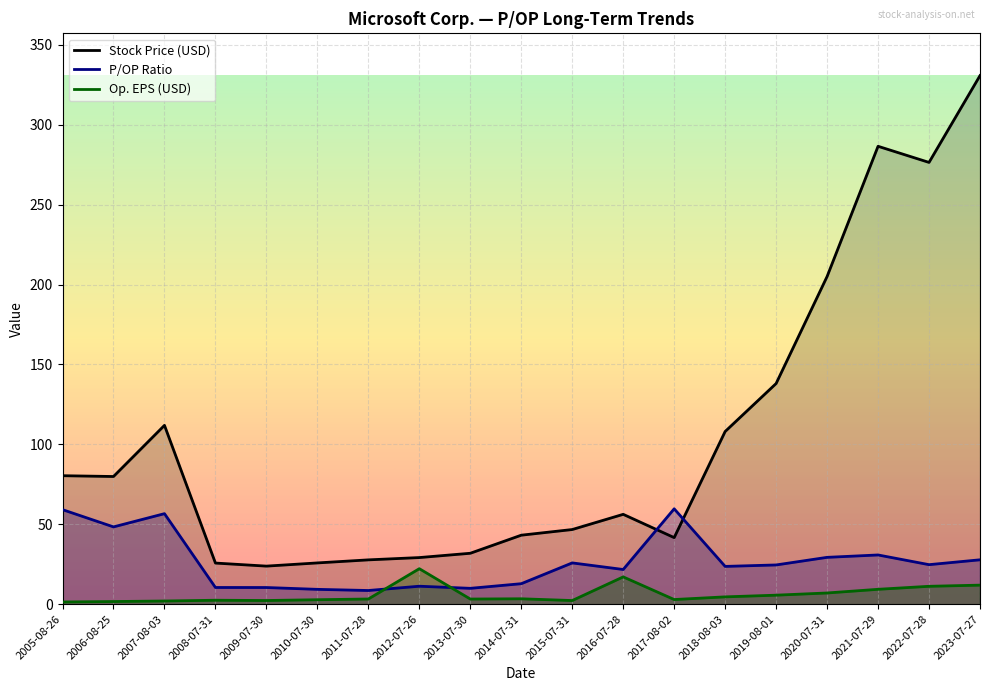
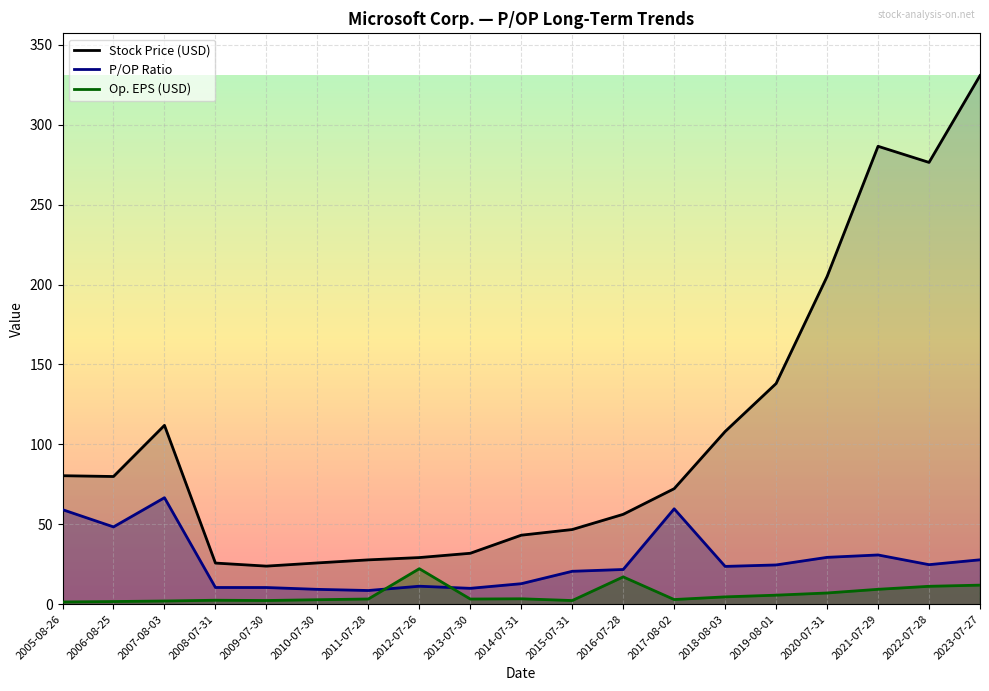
P/OP Ratio, 2007-08-03: 57 -> 67
P/OP Ratio, 2015-07-31: 26 -> 21
Stock Price (USD), 2017-08-02: 42 -> 72
